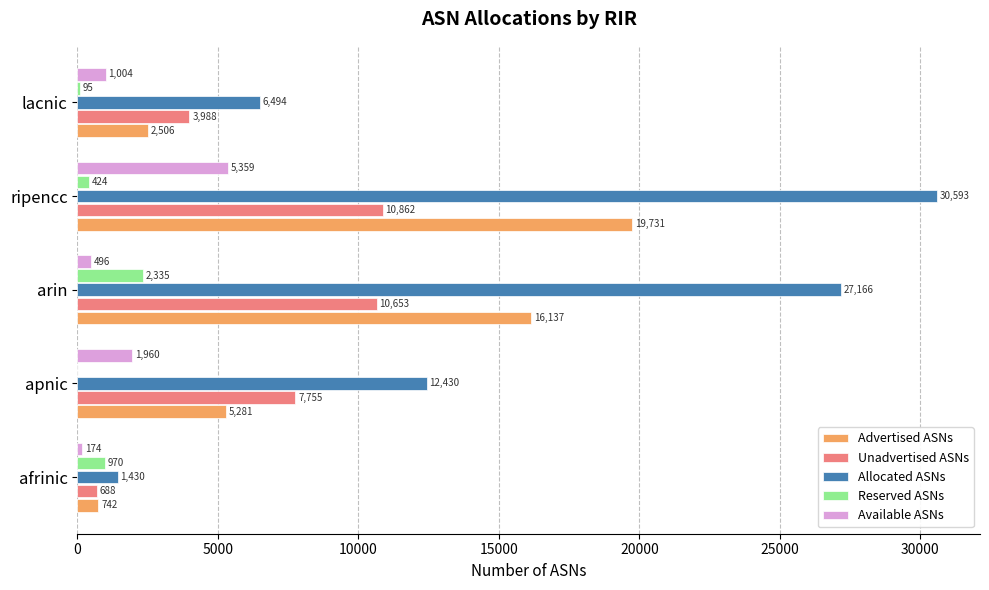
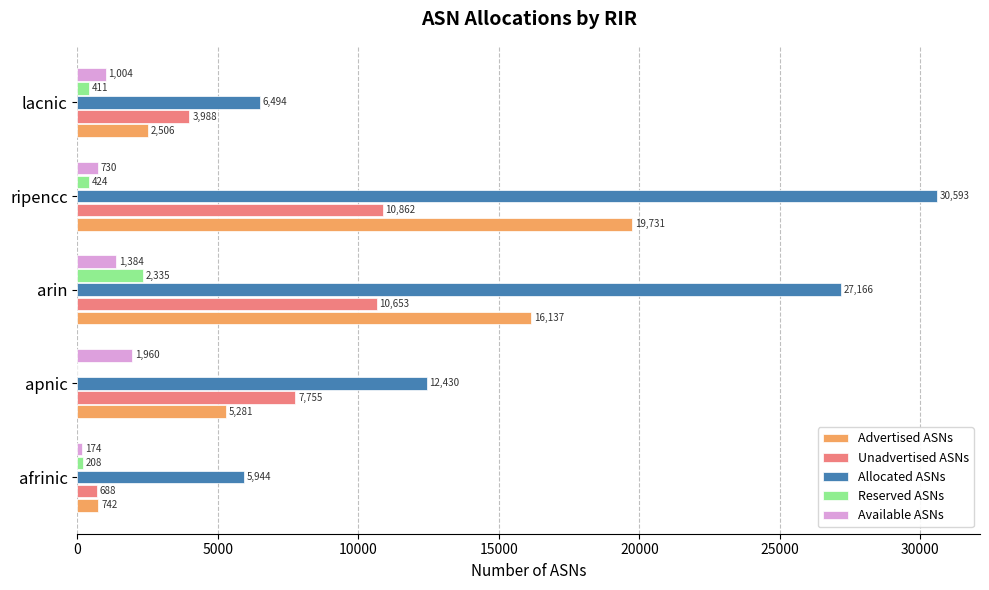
Reserved ASNs, lacnic: 95 -> 411
Available ASNs, ripencc: 5,359 -> 730
Available ASNs, arin: 496 -> 1,384
Reserved ASNs, afrinic: 970 -> 208
Allocated ASNs, afrinic: 1,430 -> 5,944
